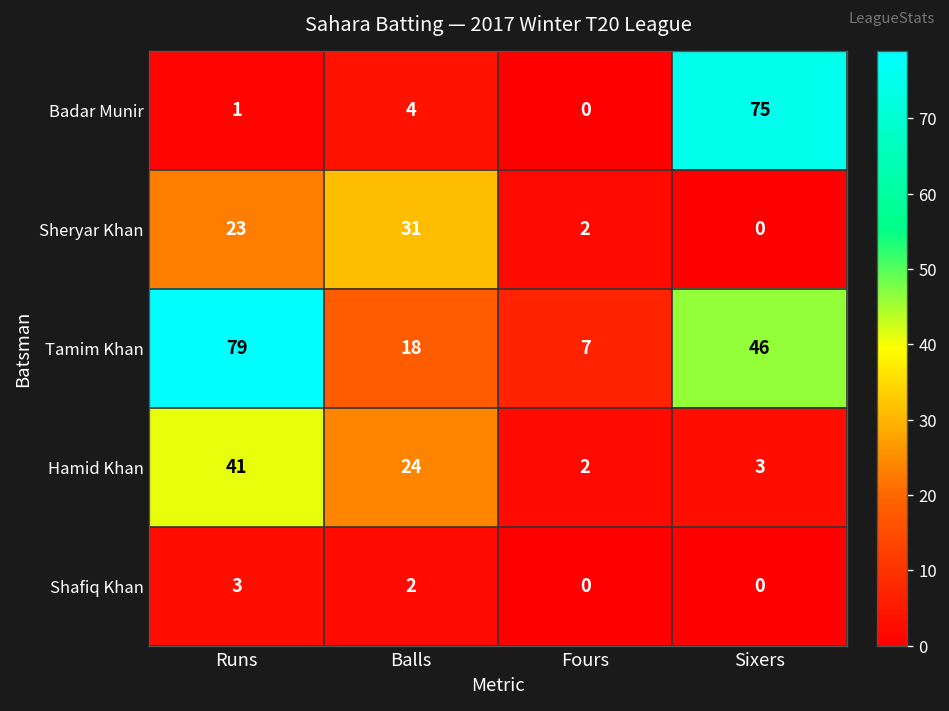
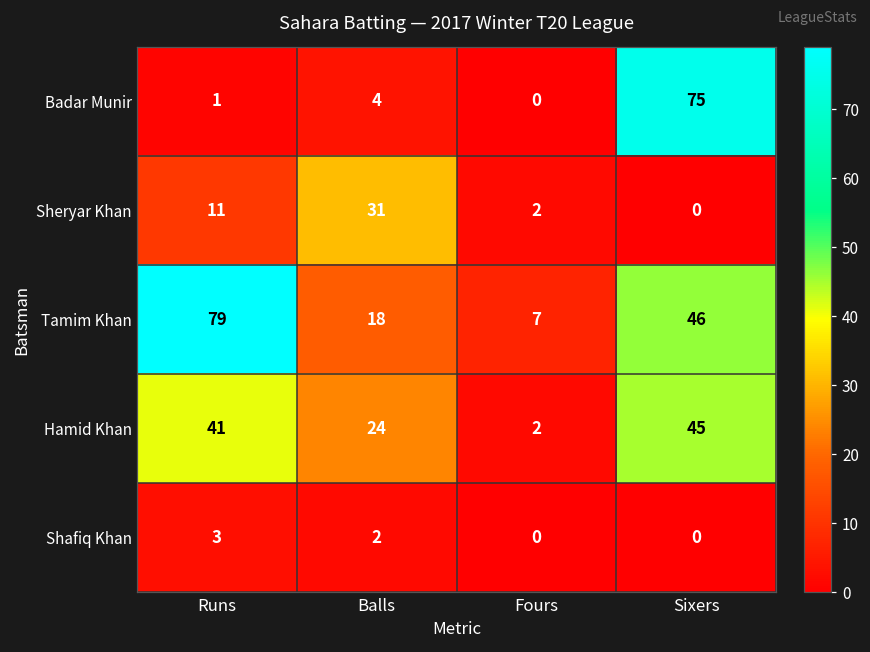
Sheryar Khan, Runs: 23 -> 11
Hamid Khan, Sixers: 3 -> 45
